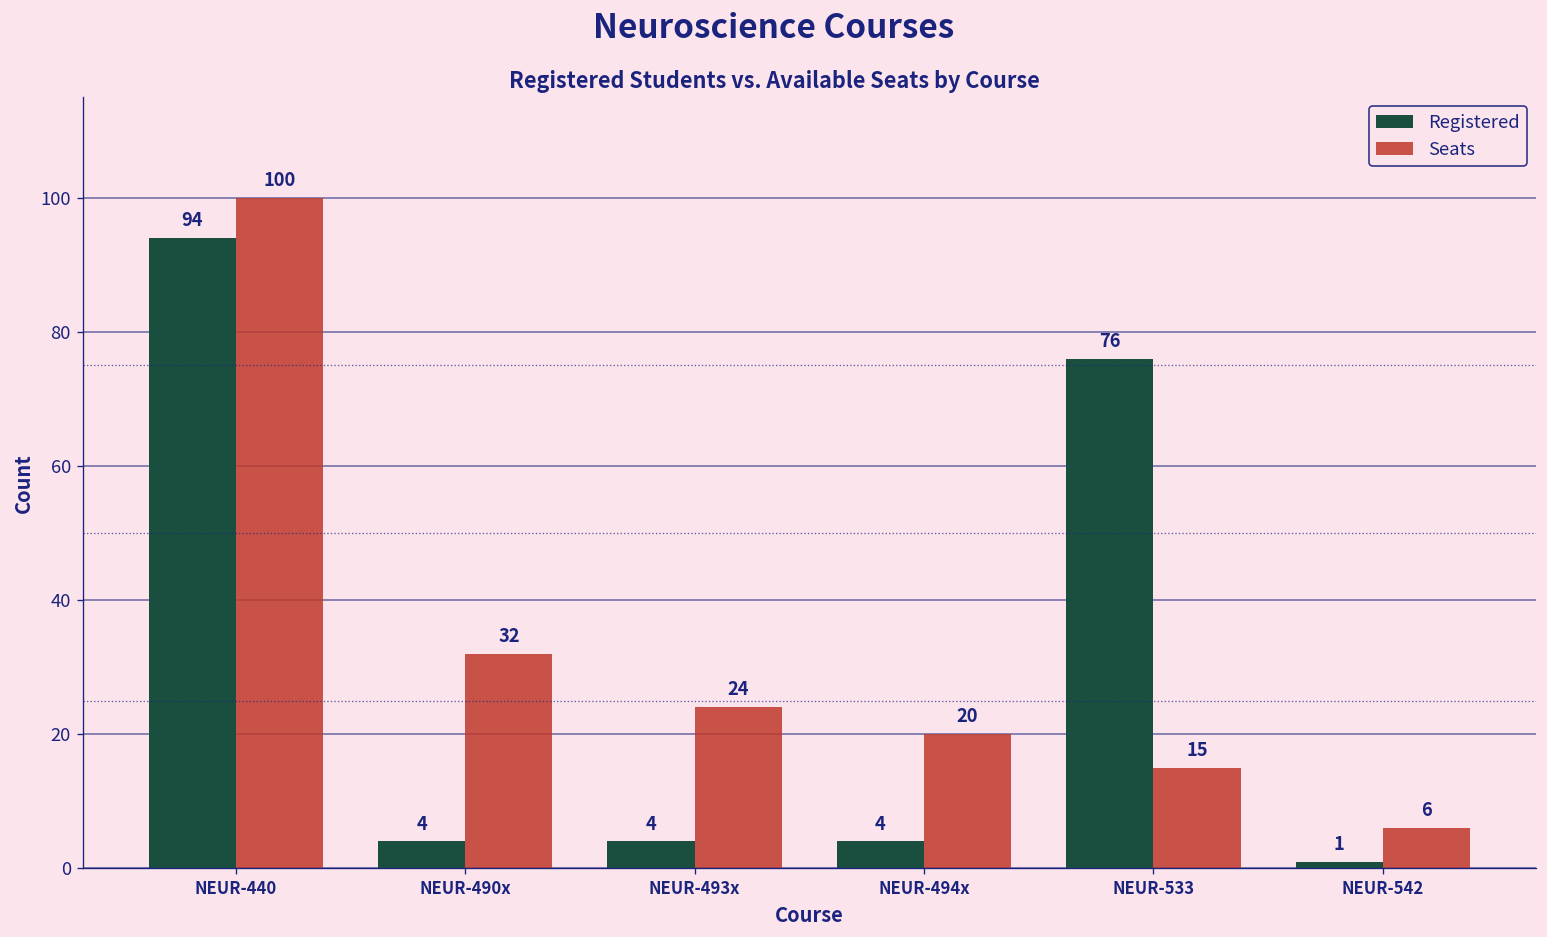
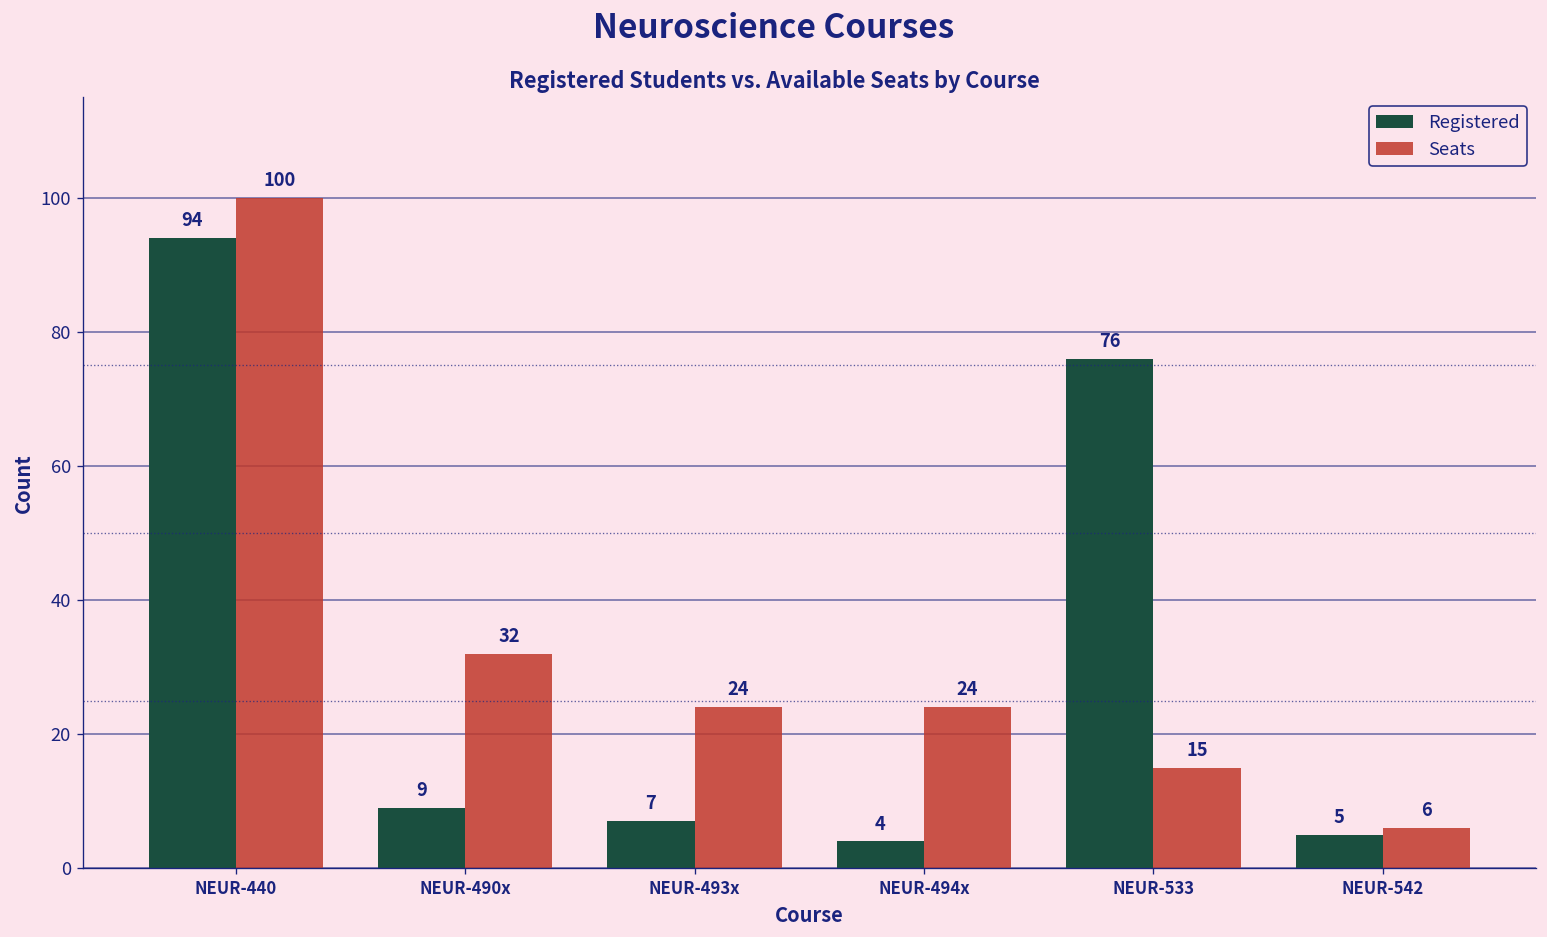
Registered, NEUR-490x: 4 -> 9
Registered, NEUR-493x: 4 -> 7
Seats, NEUR-494x: 20 -> 24
Registered, NEUR-542: 1 -> 5
